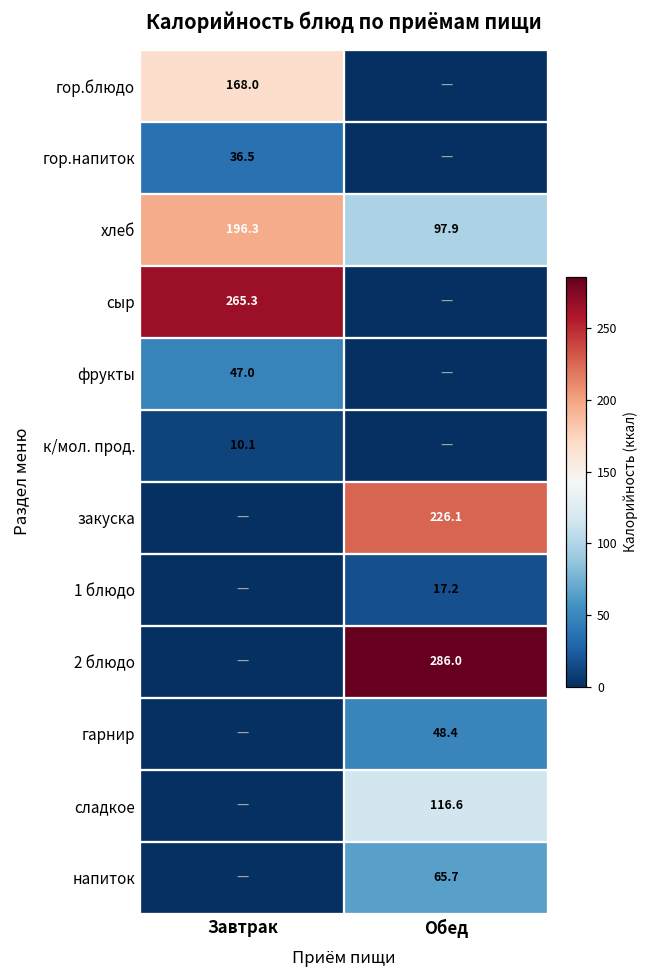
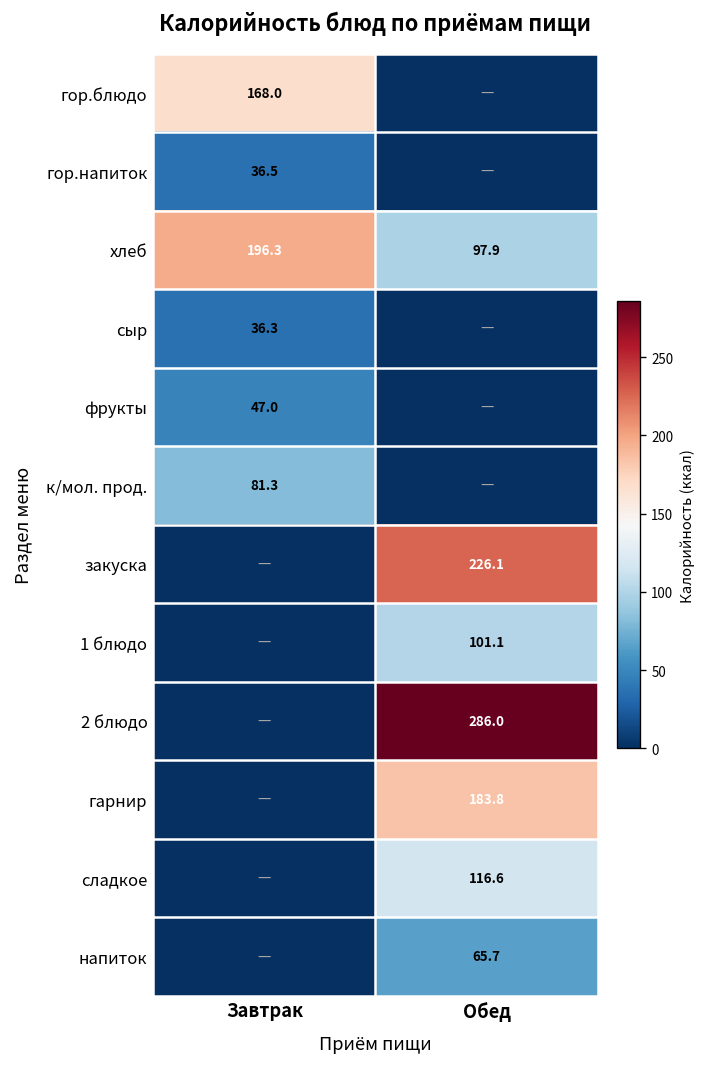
сыр, Завтрак: 265.3 -> 36.3
к/мол. прод., Завтрак: 10.1 -> 81.3
1 блюдо, Обед: 17.2 -> 101.1
гарнир, Обед: 48.4 -> 183.8
